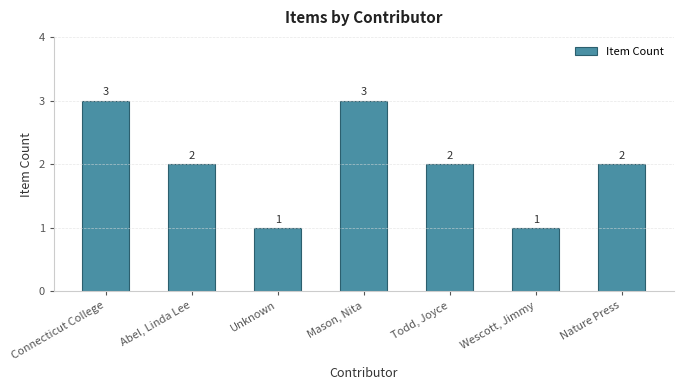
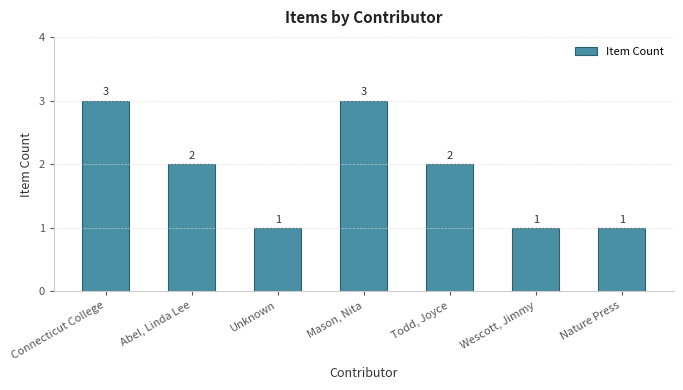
Nature Press: 2 -> 1
